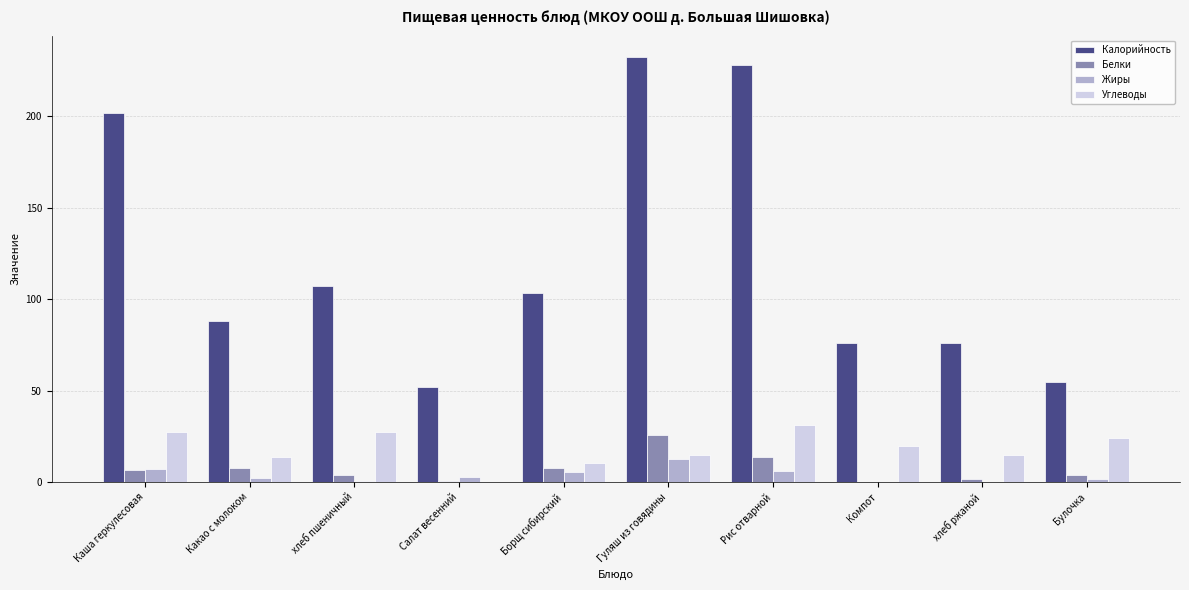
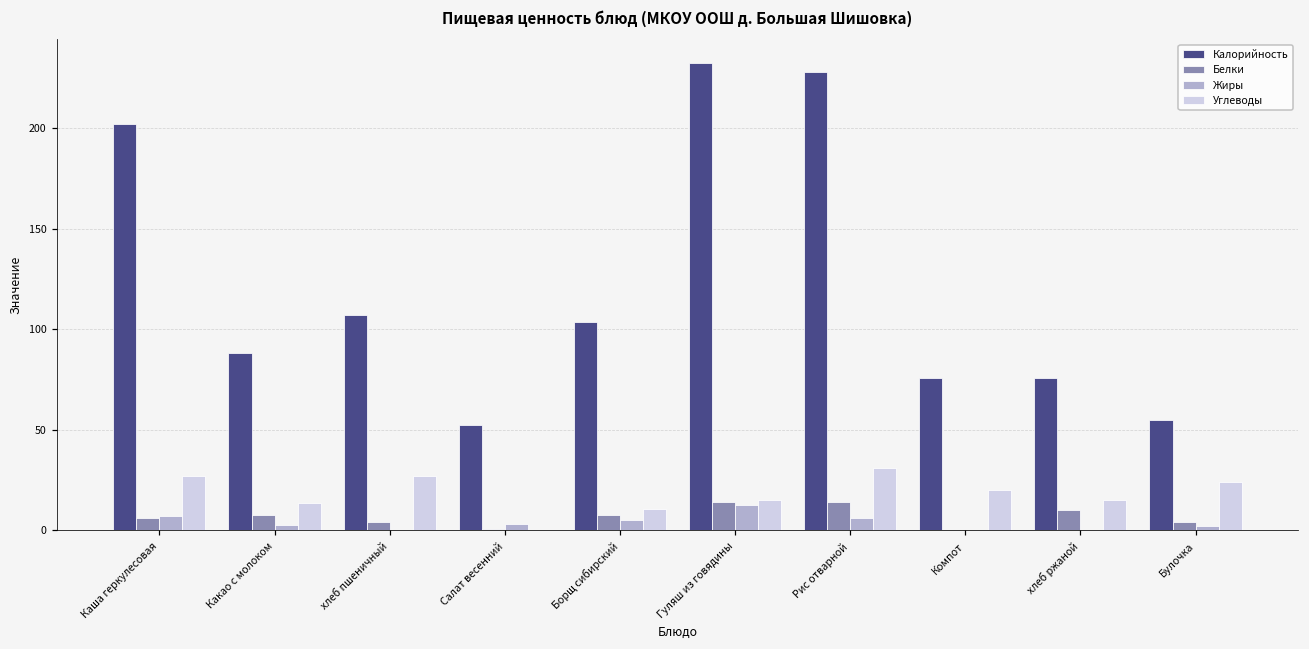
Белки, Гуляш из говядины: 26 -> 14
Белки, хлеб ржаной: 2 -> 10
